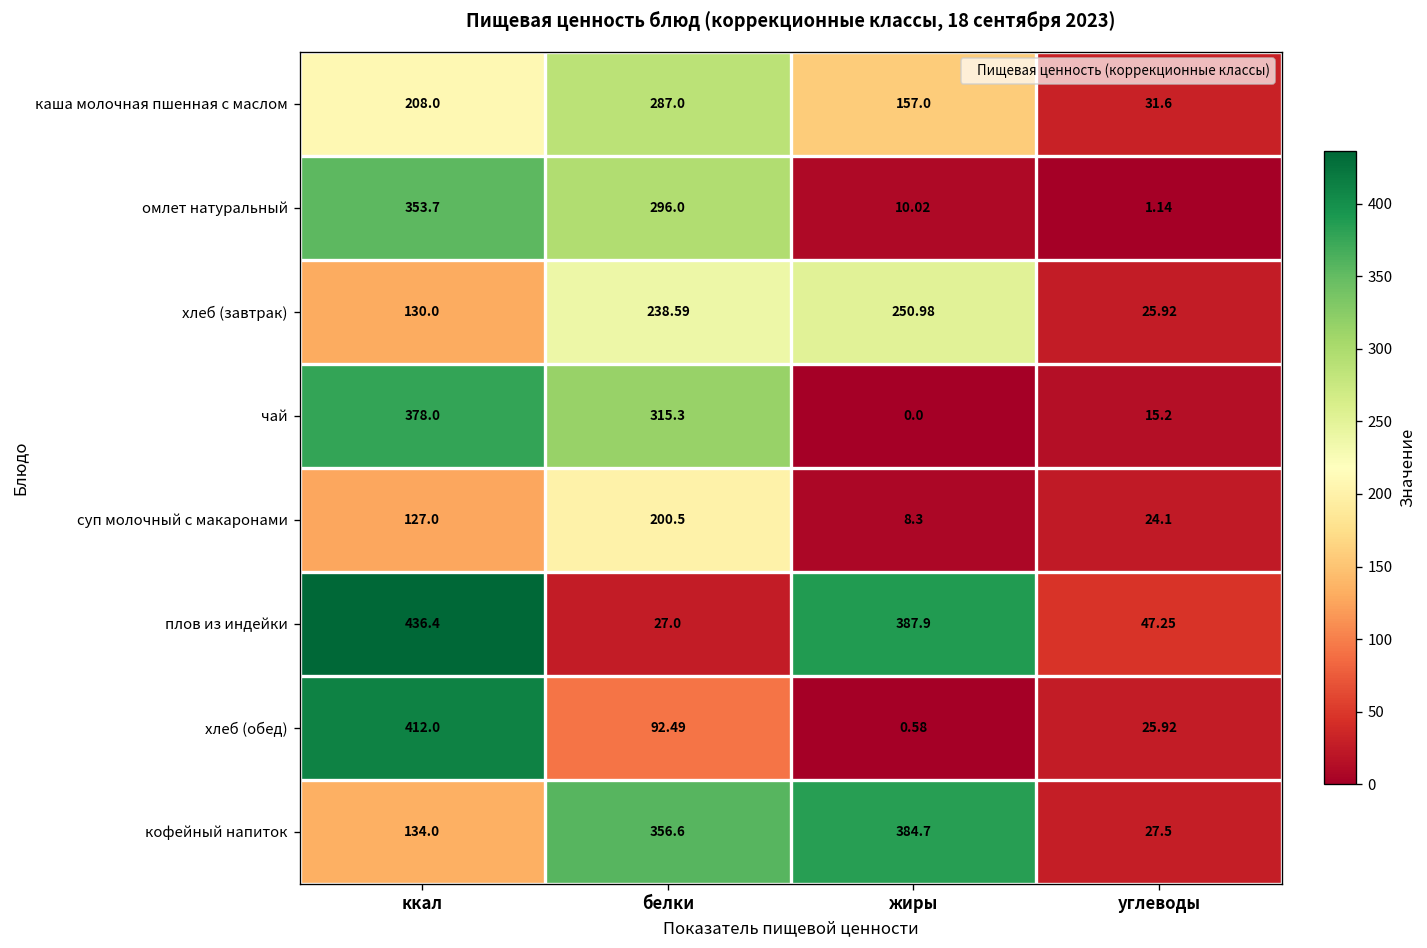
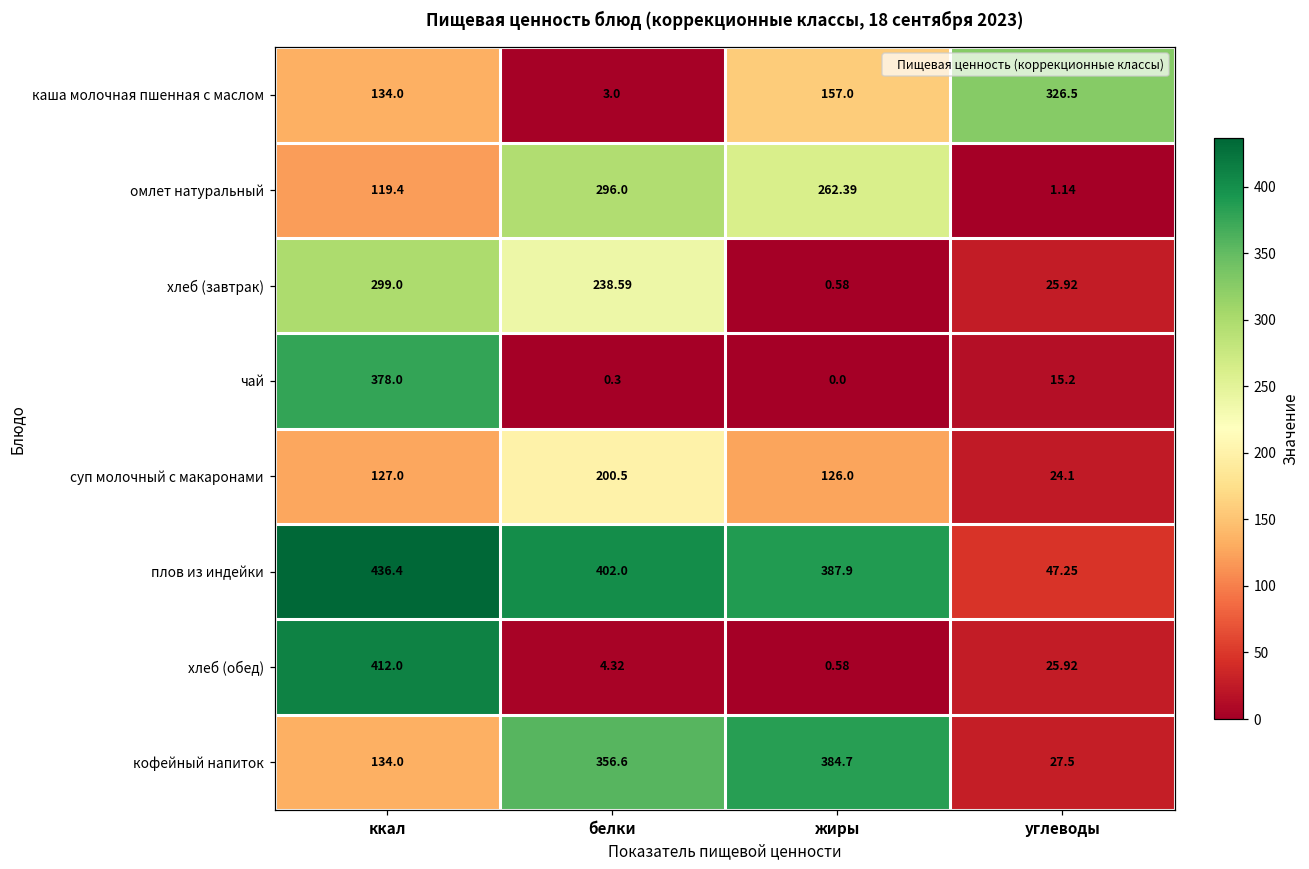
каша молочная пшенная с маслом, ккал: 208.0 -> 134.0
каша молочная пшенная с маслом, белки: 287.0 -> 3.0
каша молочная пшенная с маслом, углеводы: 31.6 -> 326.5
омлет натуральный, ккал: 353.7 -> 119.4
омлет натуральный, жиры: 10.02 -> 262.39
хлеб (завтрак), ккал: 130.0 -> 299.0
хлеб (завтрак), жиры: 250.98 -> 0.58
чай, белки: 315.3 -> 0.3
суп молочный с макаронами, жиры: 8.3 -> 126.0
плов из индейки, белки: 27.0 -> 402.0
хлеб (обед), белки: 92.49 -> 4.32
